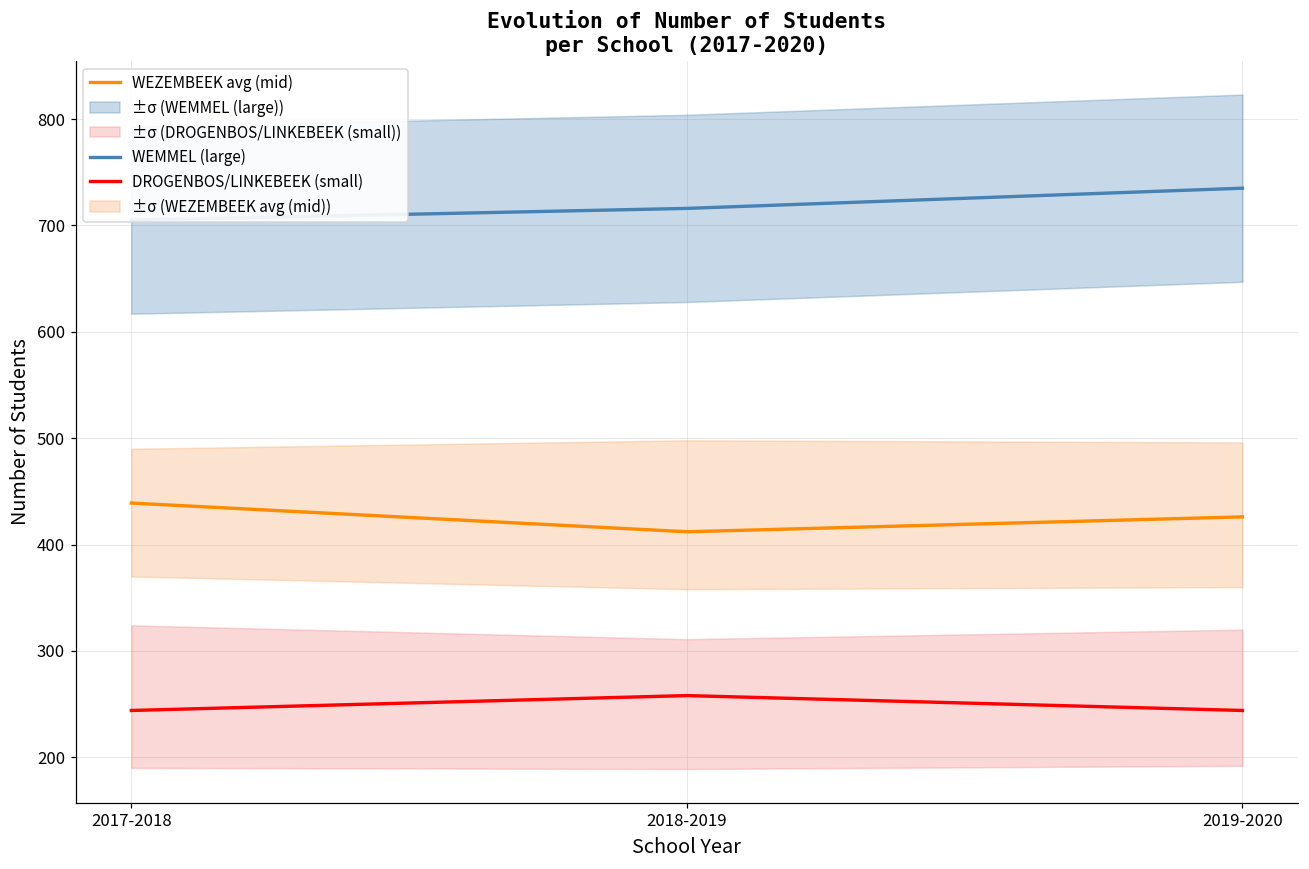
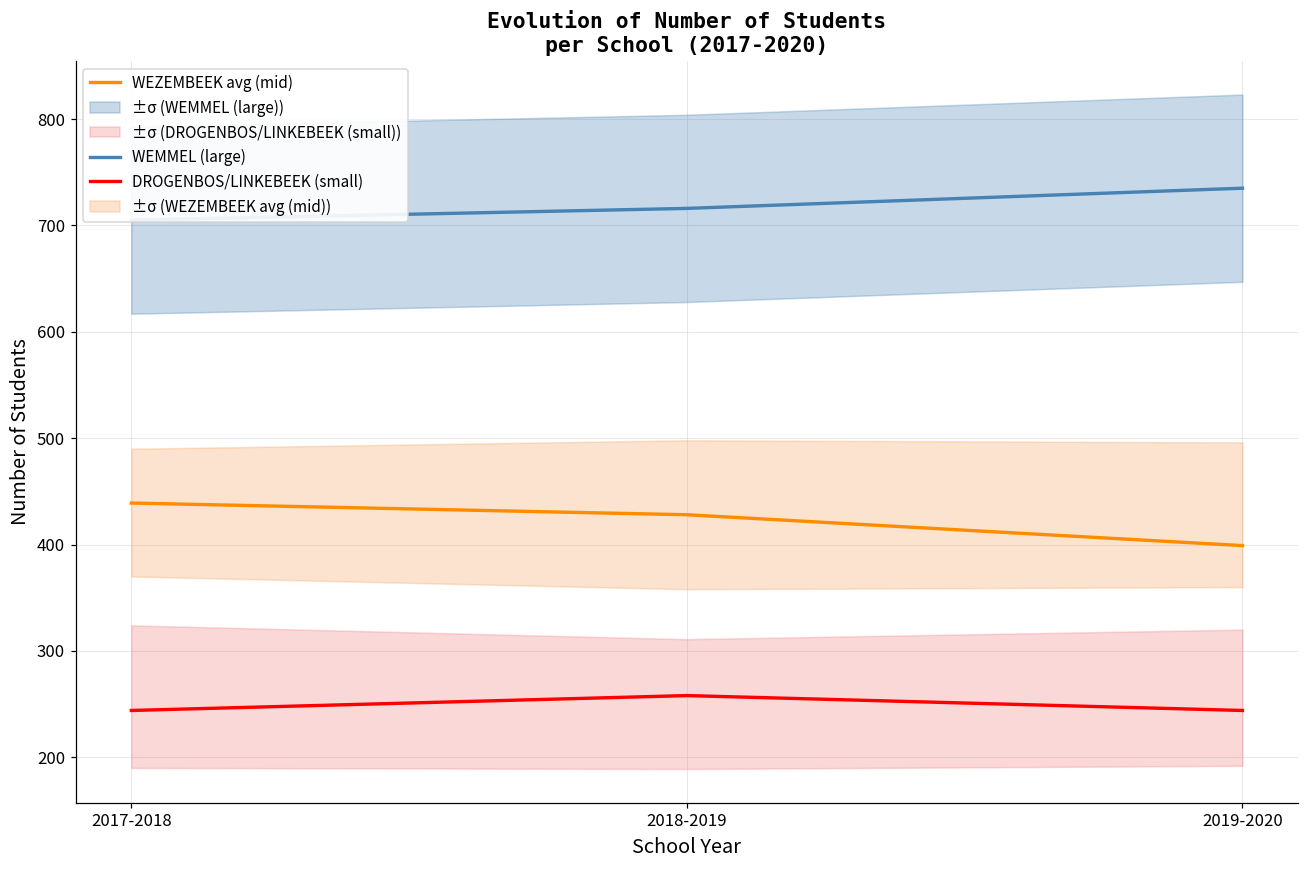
WEZEMBEEK avg (mid), 2018-2019: 410 -> 430
WEZEMBEEK avg (mid), 2019-2020: 430 -> 400
